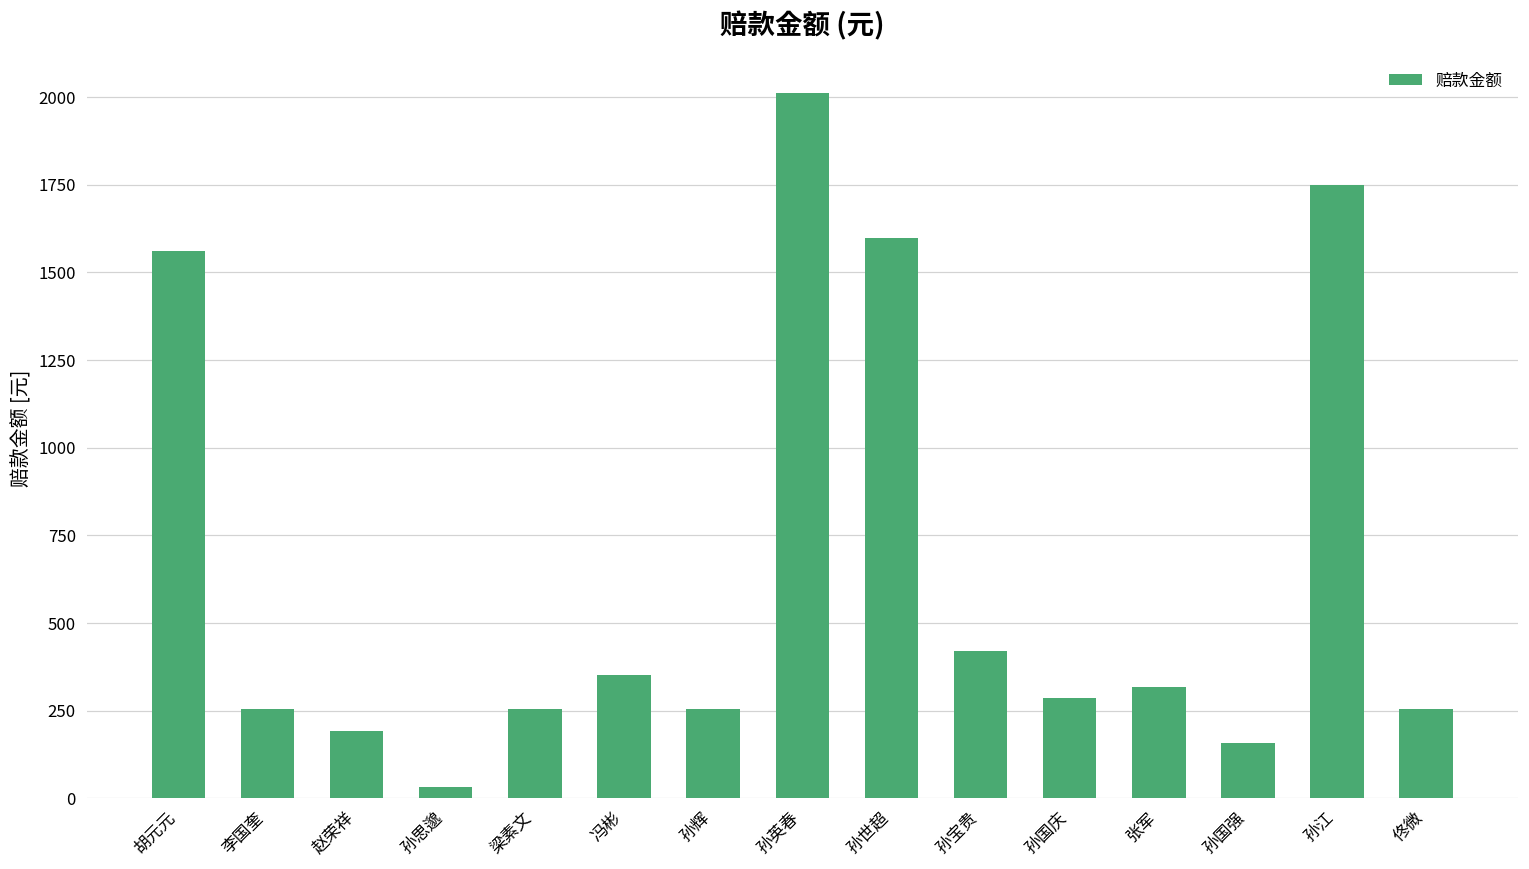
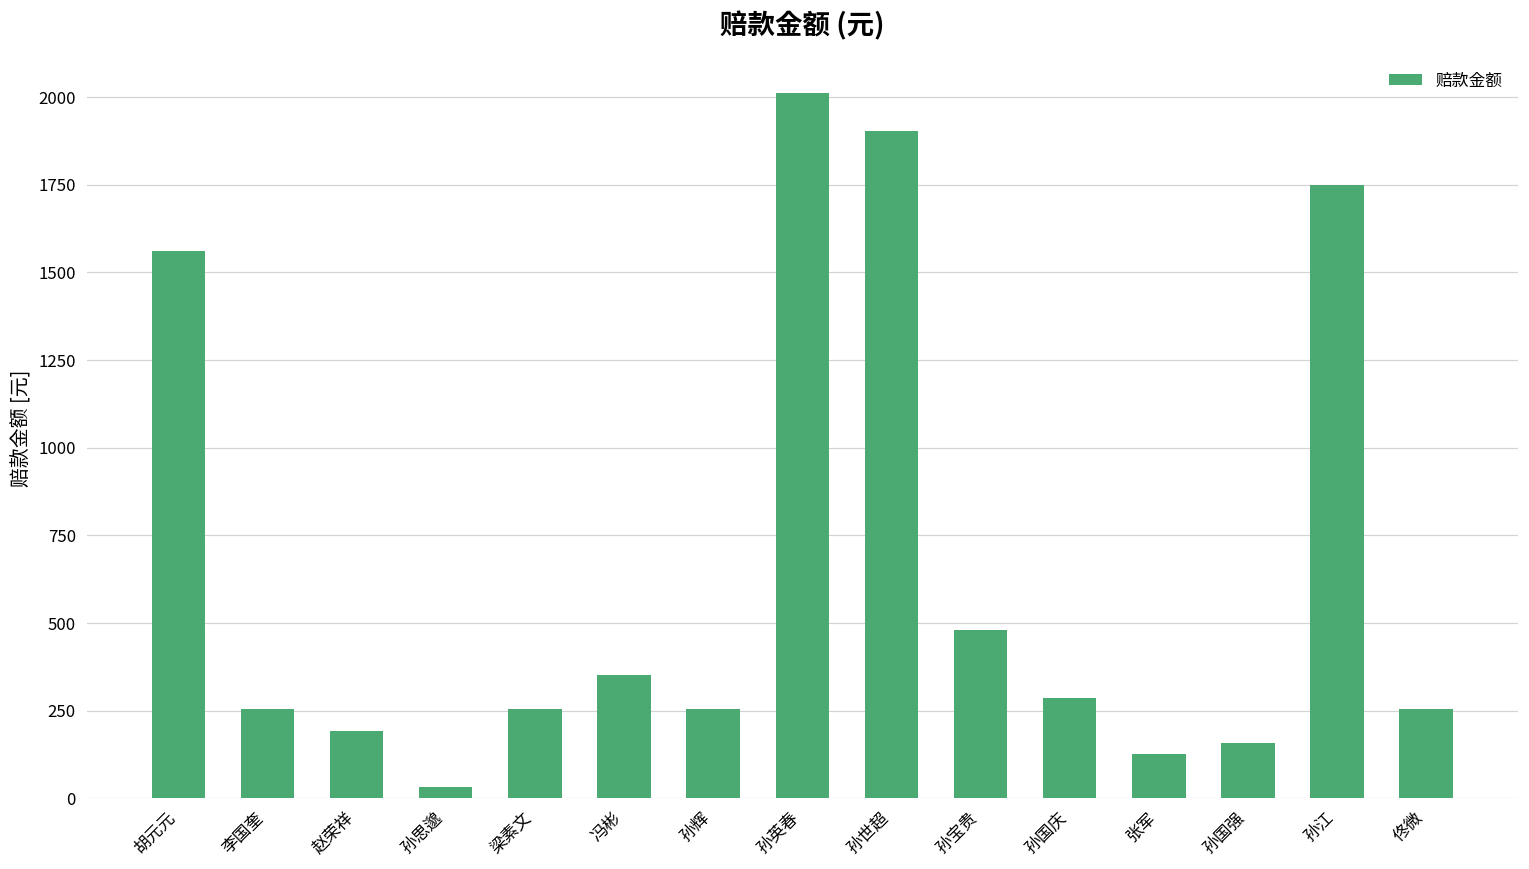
孙世超: 1600 -> 1900
孙宝贵: 420 -> 480
张军: 320 -> 130
